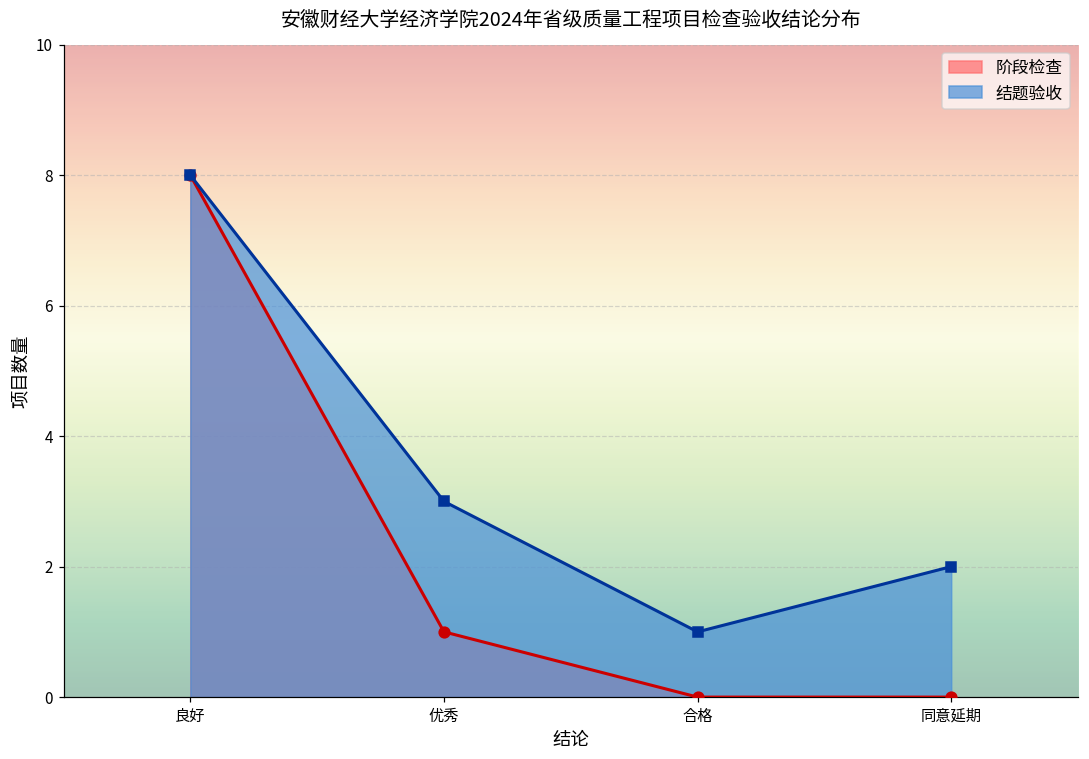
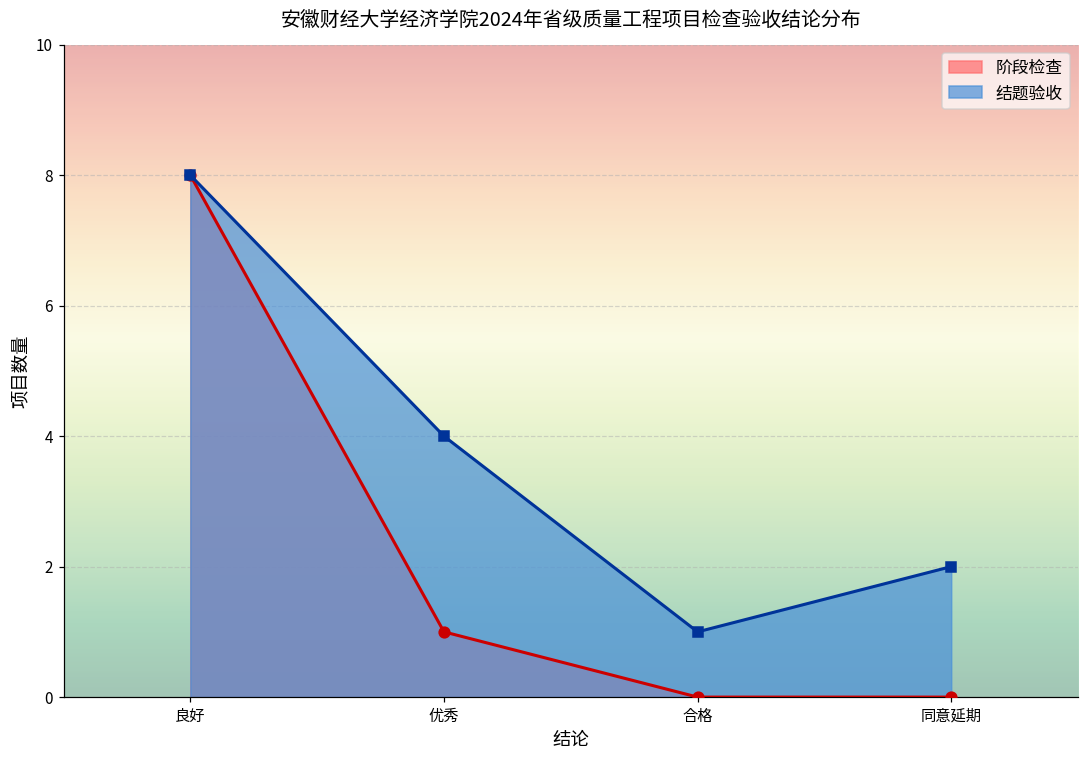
结题验收, 优秀: 3 -> 4
